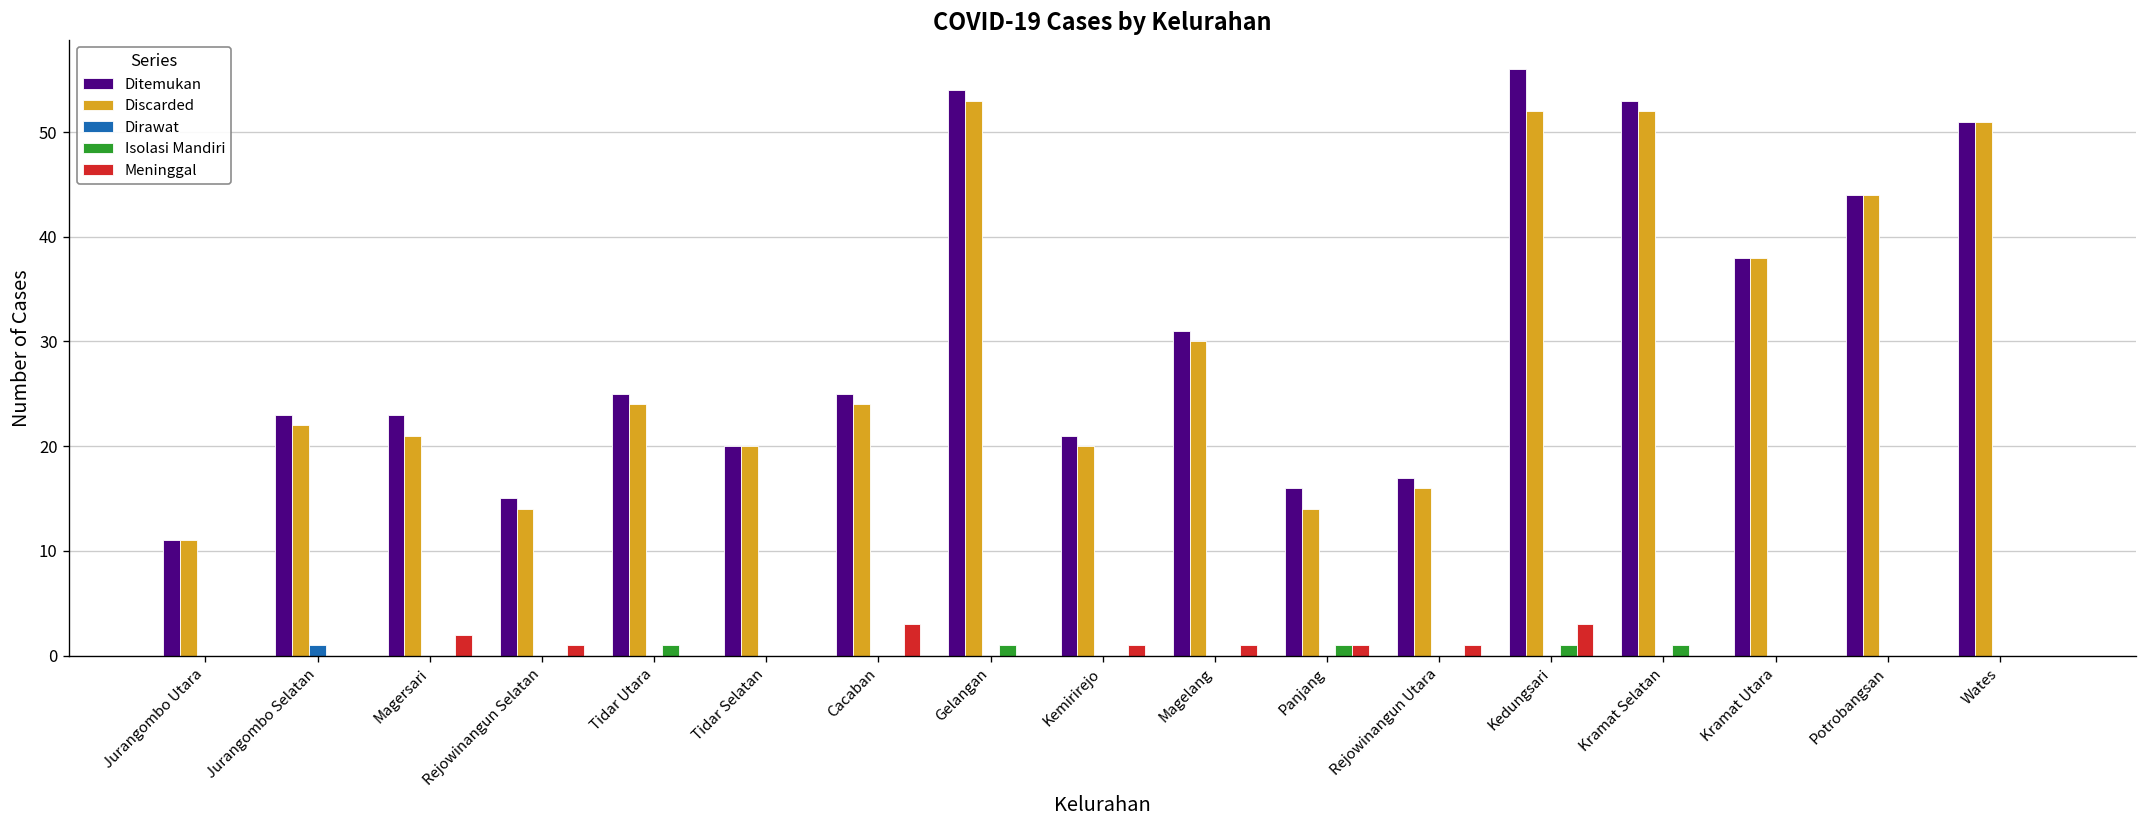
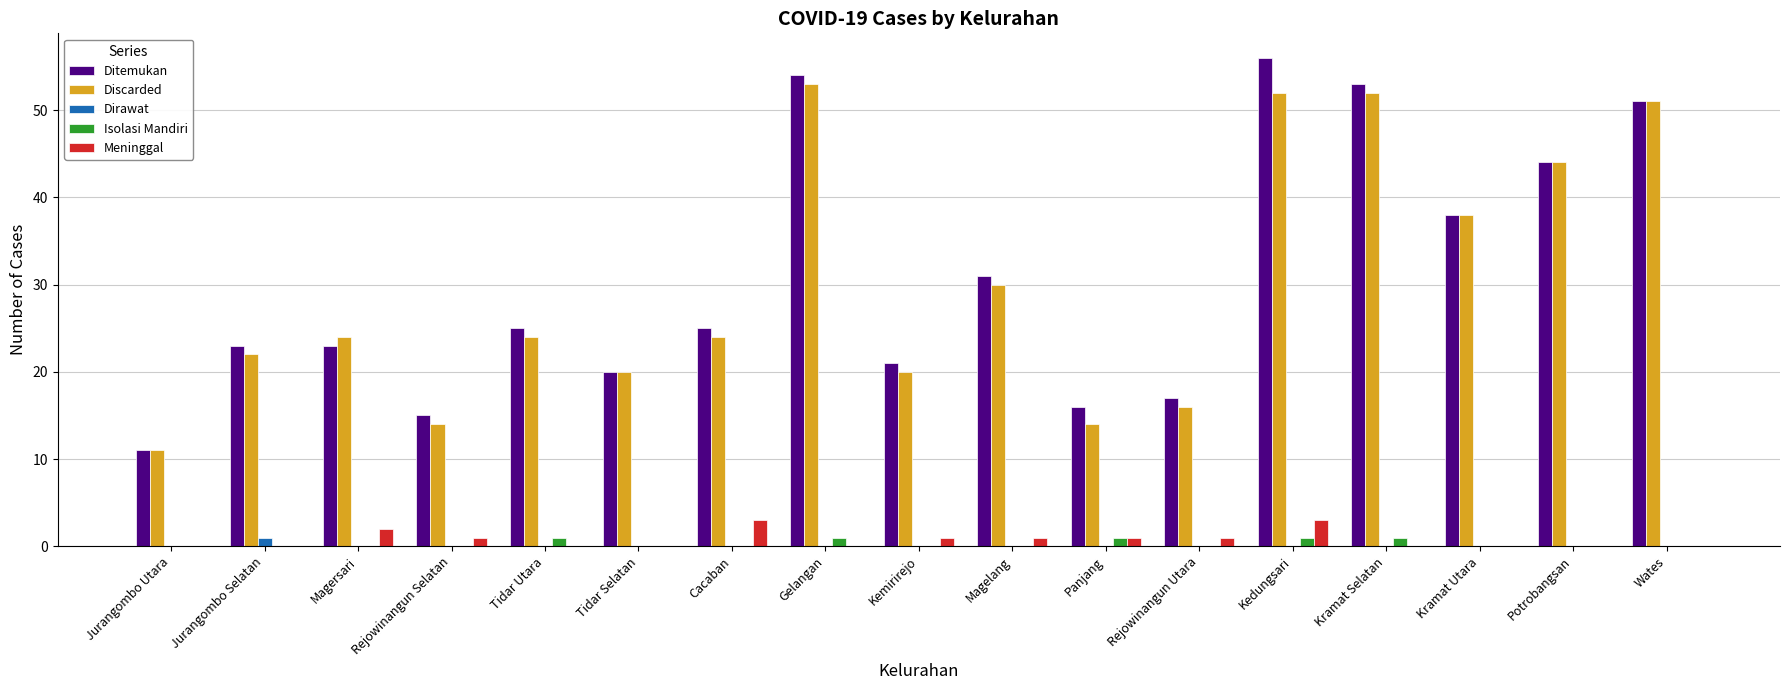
Discarded, Magersari: 21 -> 24
